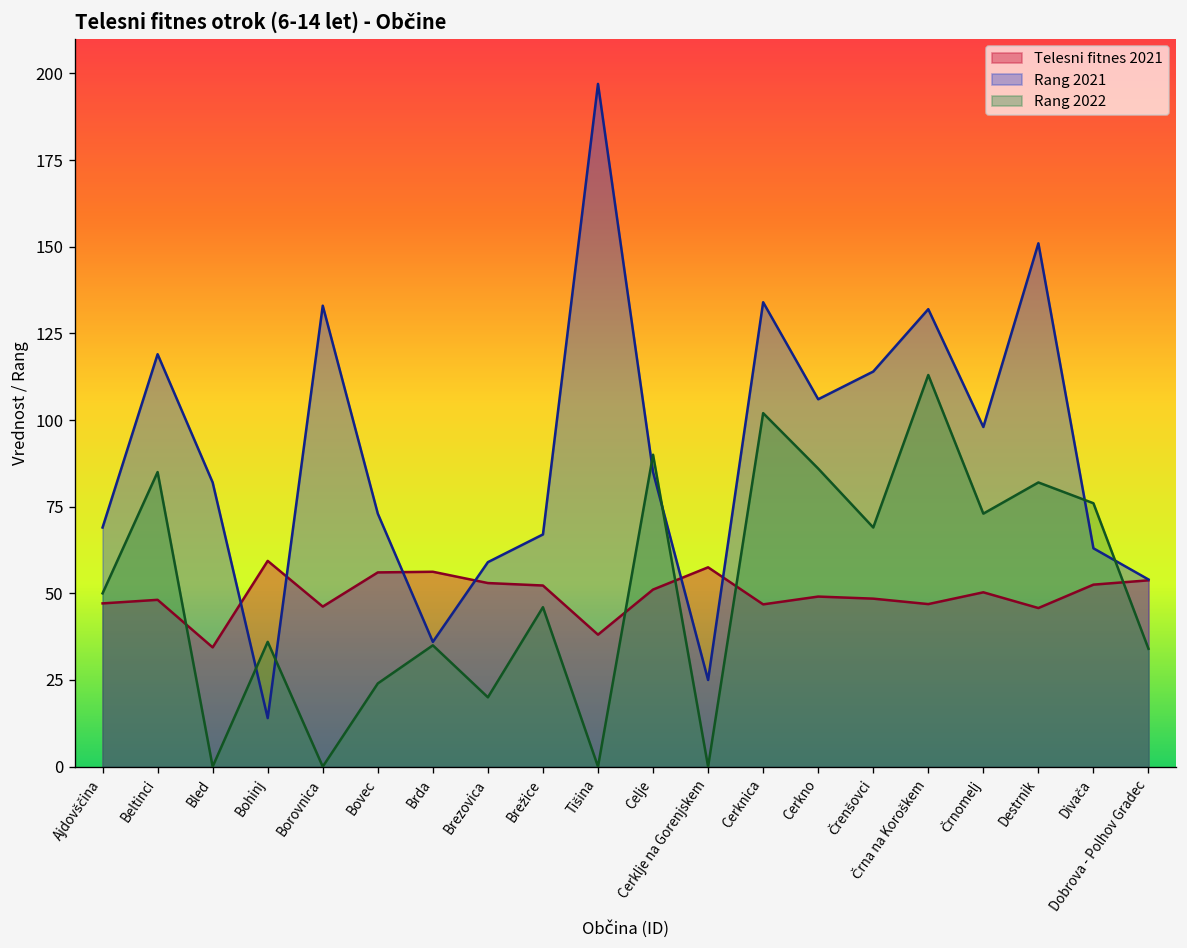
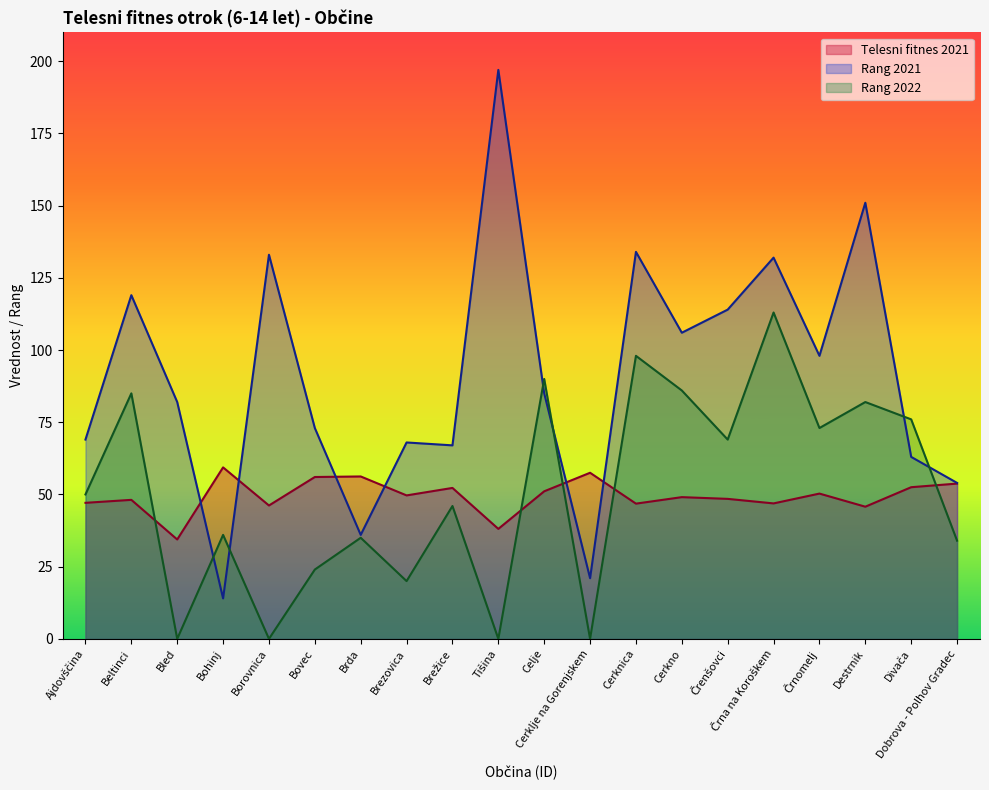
Telesni fitnes 2021, Brezovica: 53 -> 50
Rang 2021, Brezovica: 59 -> 68
Rang 2021, Cerklje na Gorenjskem: 25 -> 21
Rang 2022, Cerknica: 102 -> 98
